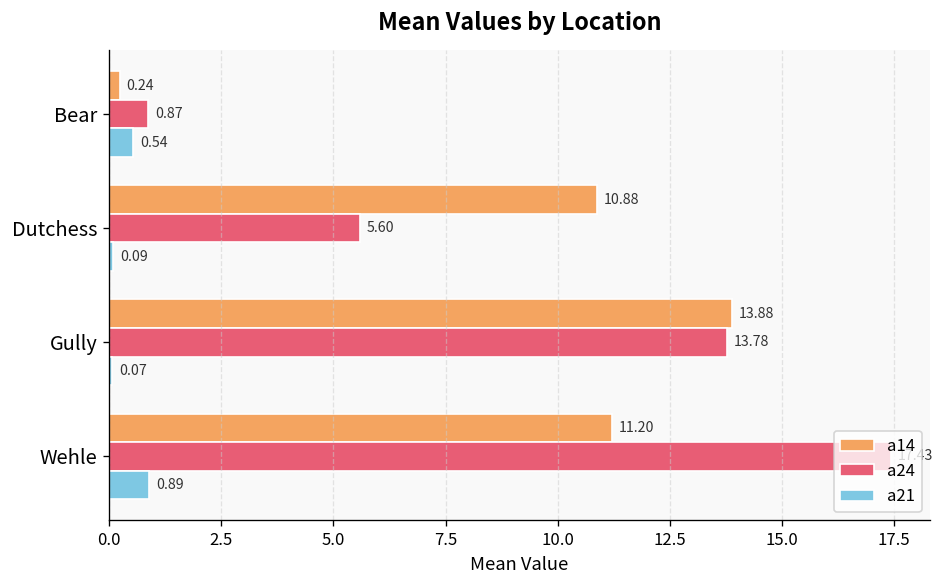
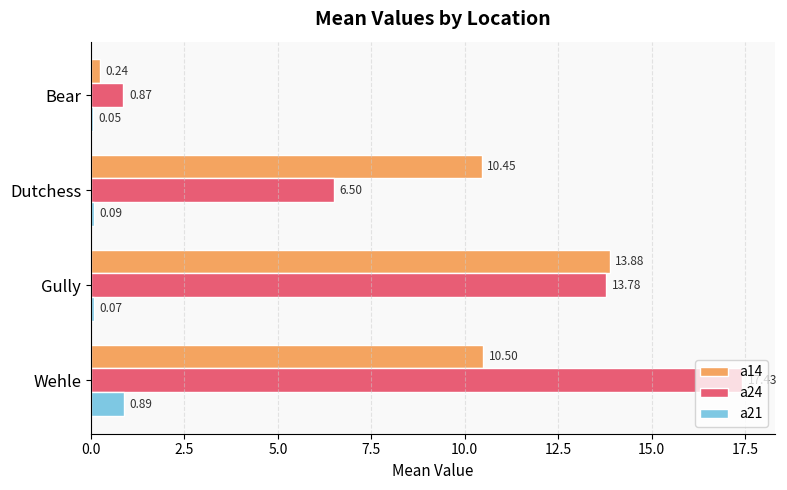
a21, Bear: 0.54 -> 0.05
a14, Dutchess: 10.88 -> 10.45
a24, Dutchess: 5.60 -> 6.50
a14, Wehle: 11.20 -> 10.50
